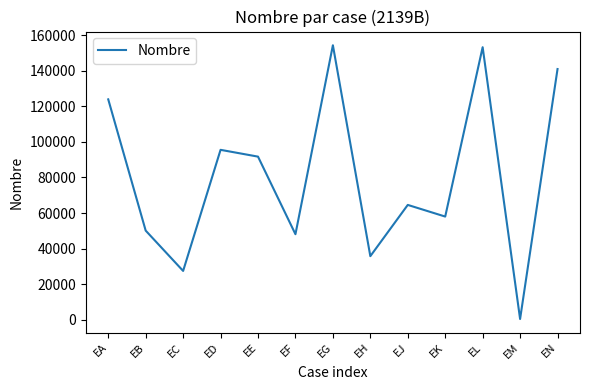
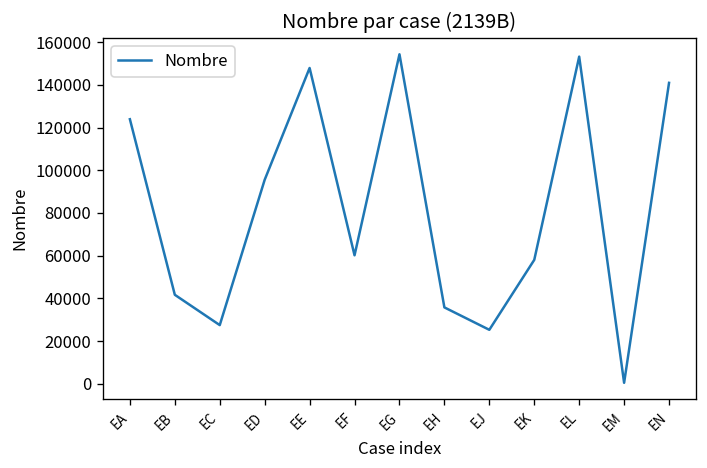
EB: 50000 -> 42000
EE: 92000 -> 148000
EF: 48000 -> 60000
EJ: 65000 -> 25000
